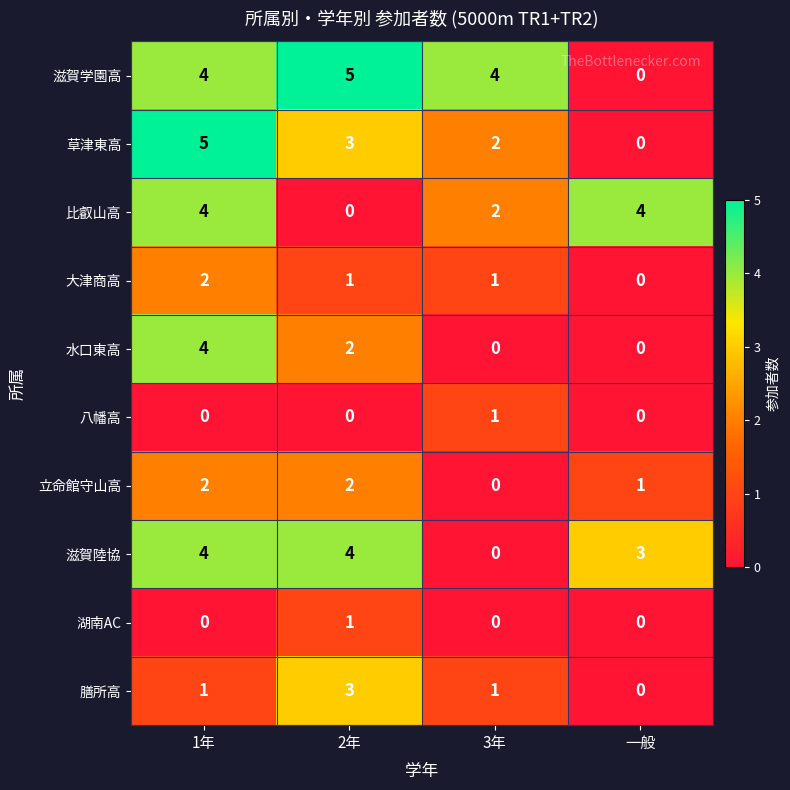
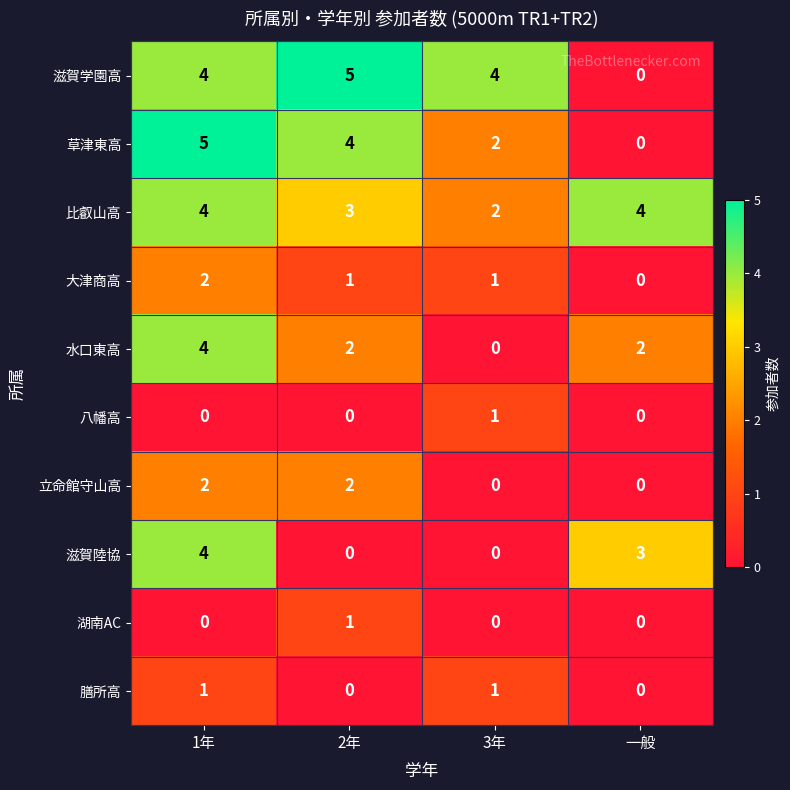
草津東高, 2年: 3 -> 4
比叡山高, 2年: 0 -> 3
水口東高, 一般: 0 -> 2
立命館守山高, 一般: 1 -> 0
滋賀陸協, 2年: 4 -> 0
膳所高, 2年: 3 -> 0
